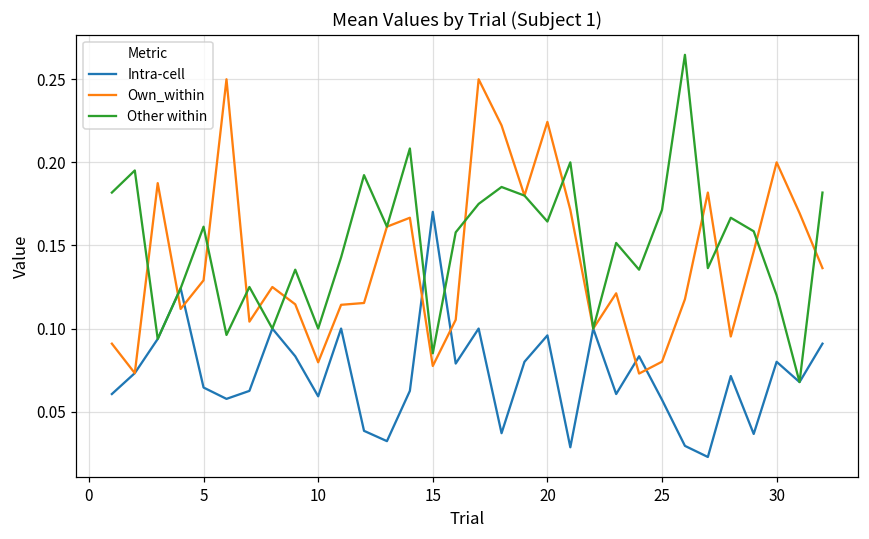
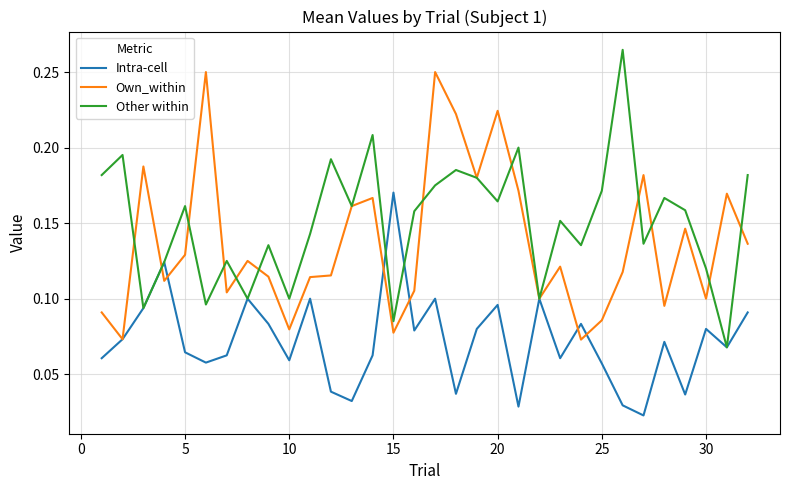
Own_within, 25: 0.080 -> 0.086
Own_within, 30: 0.2 -> 0.1
